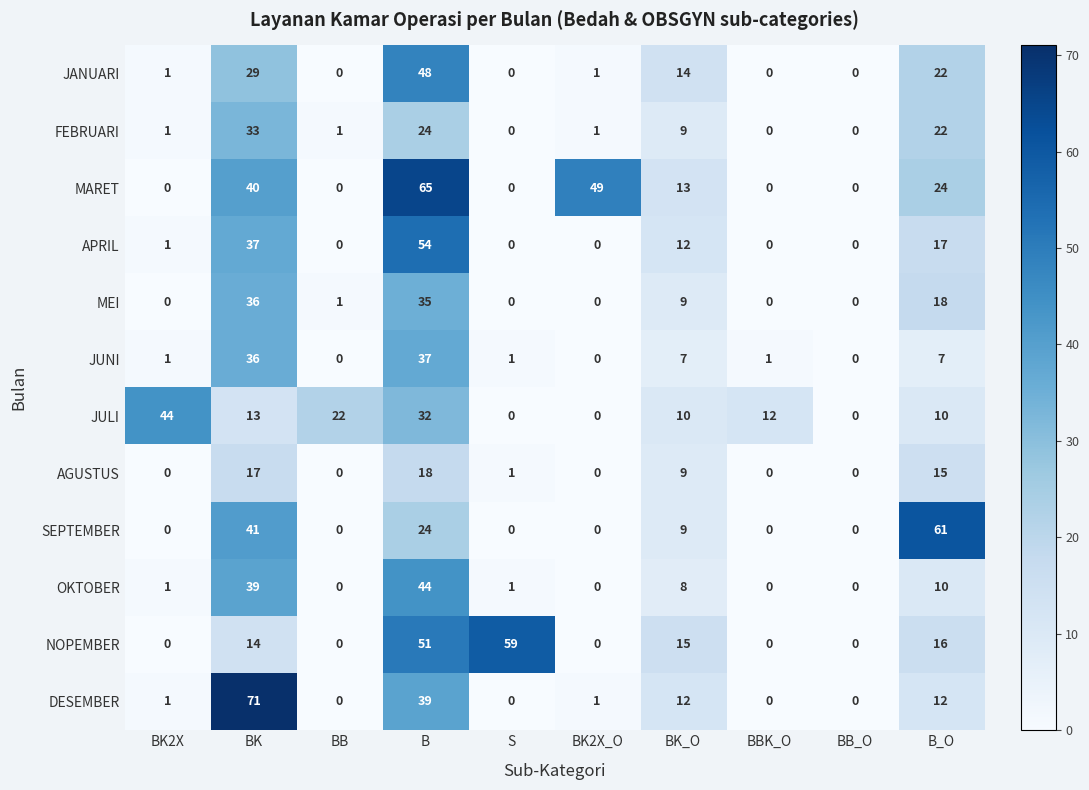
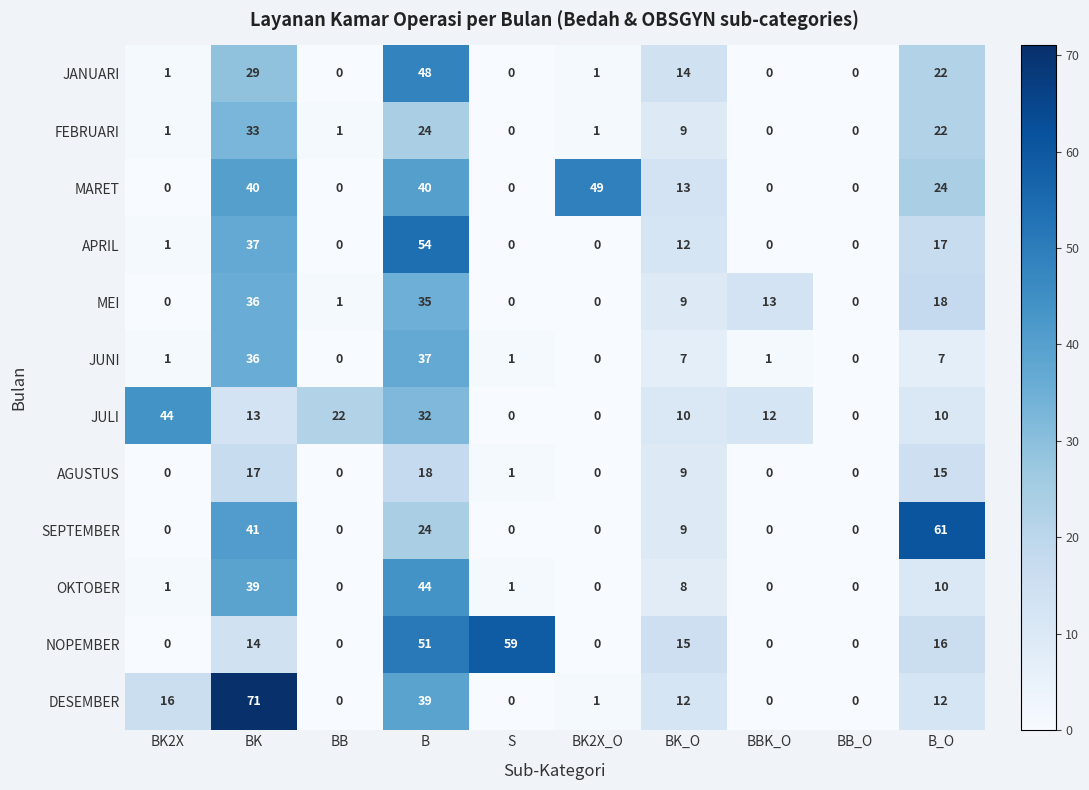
MARET, B: 65 -> 40
MEI, BBK_O: 0 -> 13
DESEMBER, BK2X: 1 -> 16
